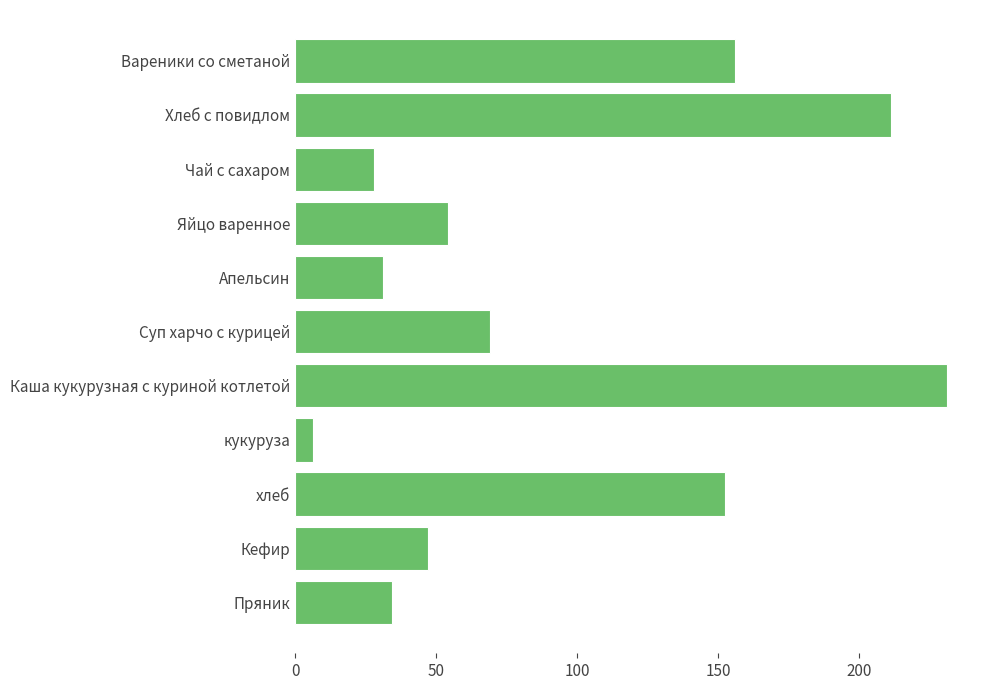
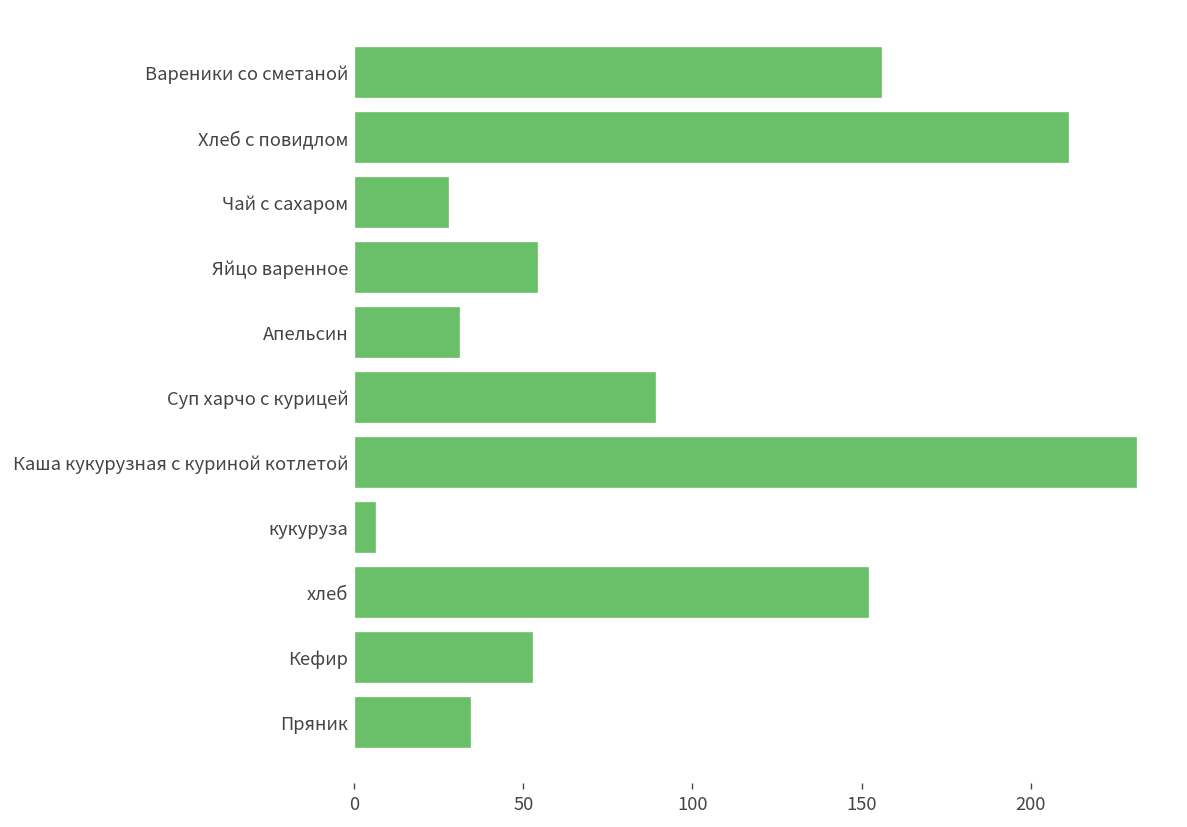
Суп харчо с курицей: 69 -> 89
Кефир: 47 -> 53
